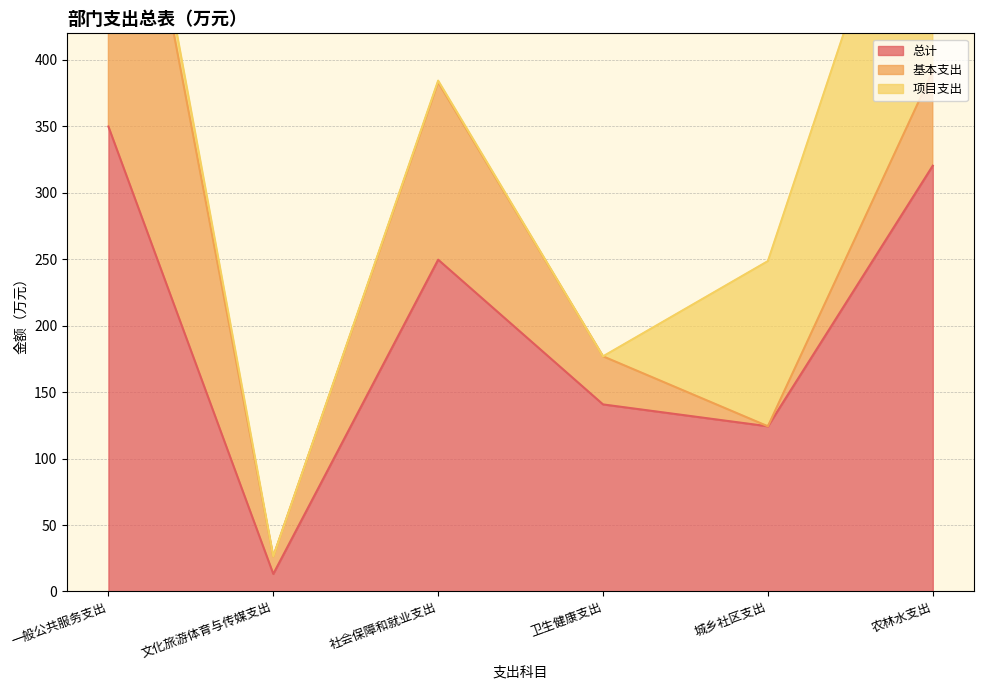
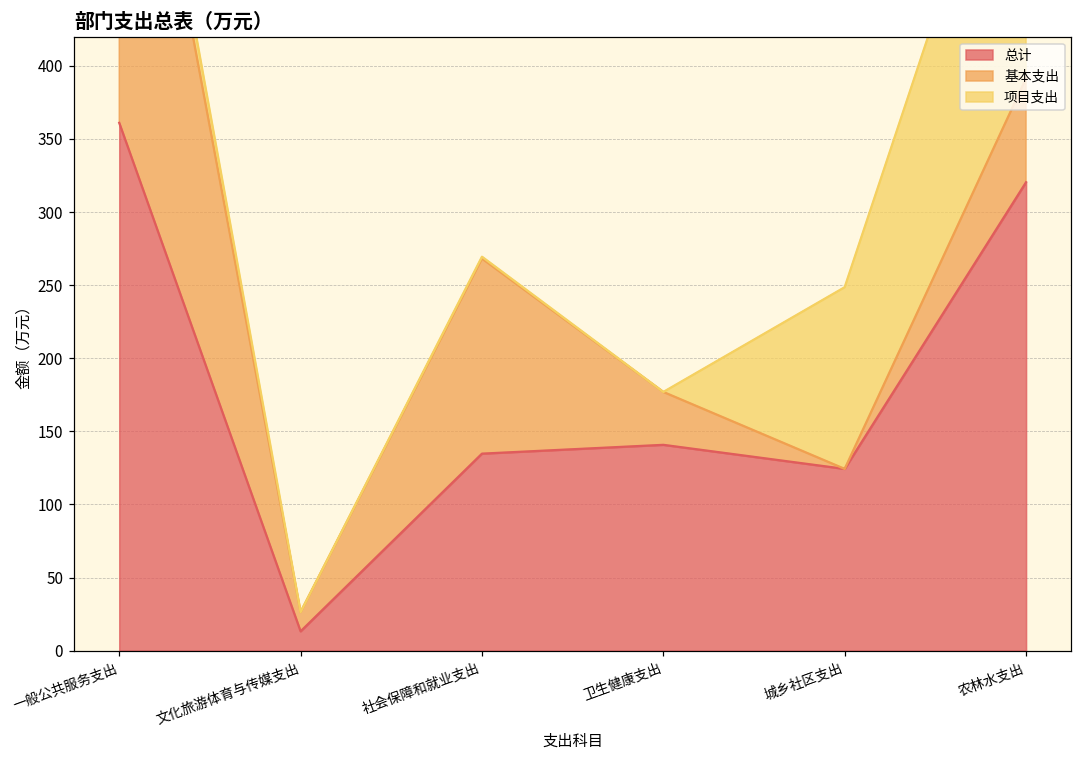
总计, 一般公共服务支出: 350 -> 361
总计, 社会保障和就业支出: 250 -> 135
